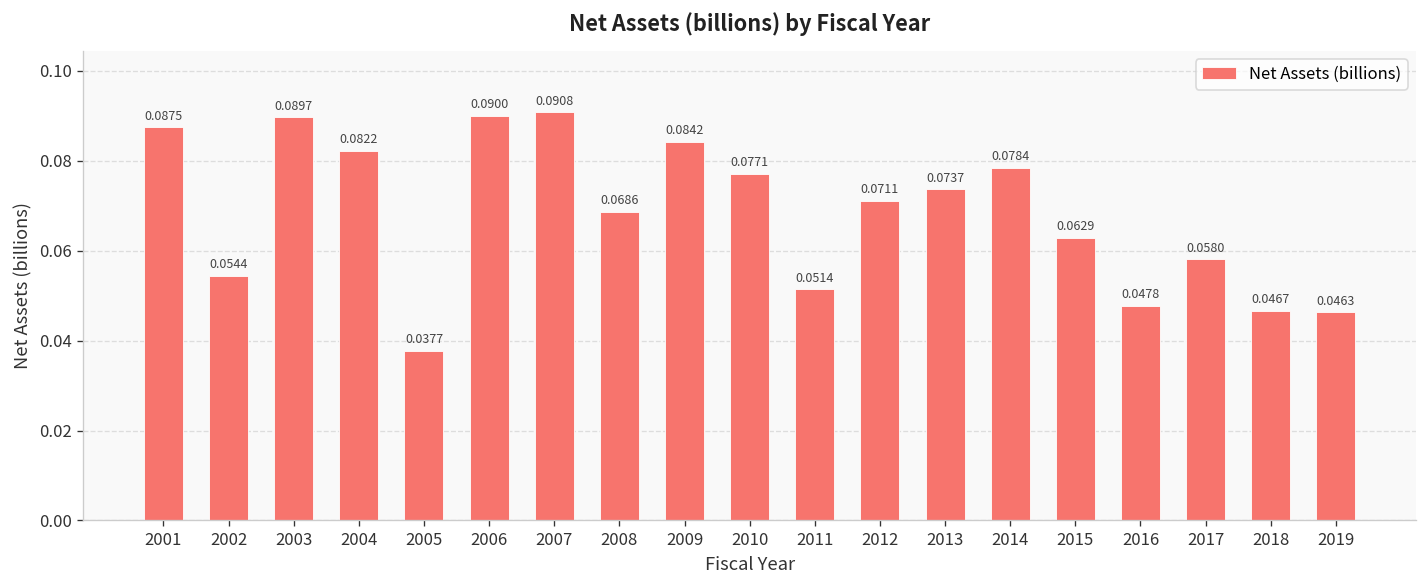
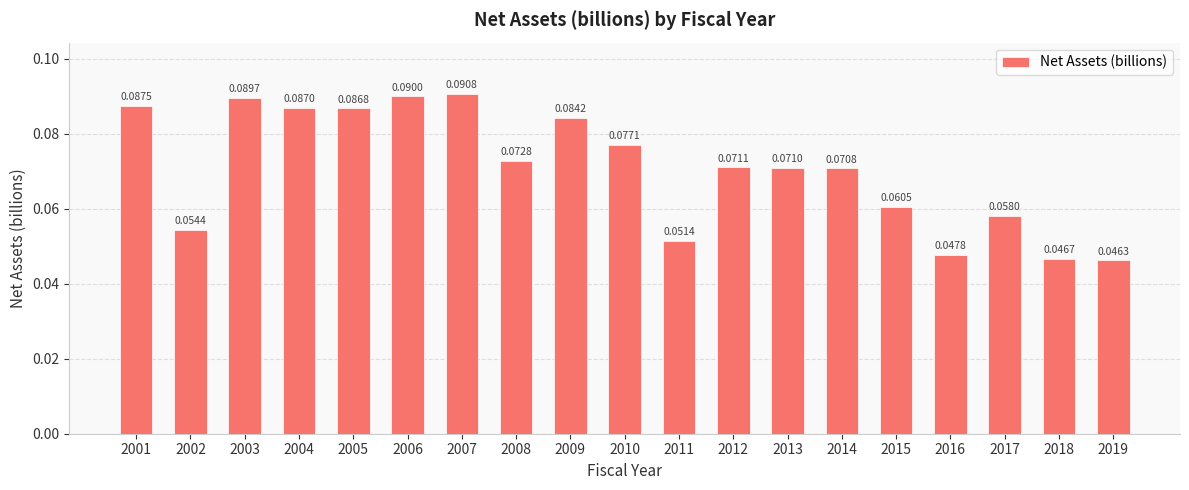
2004: 0.0822 -> 0.0870
2005: 0.0377 -> 0.0868
2008: 0.0686 -> 0.0728
2013: 0.0737 -> 0.0710
2014: 0.0784 -> 0.0708
2015: 0.0629 -> 0.0605
